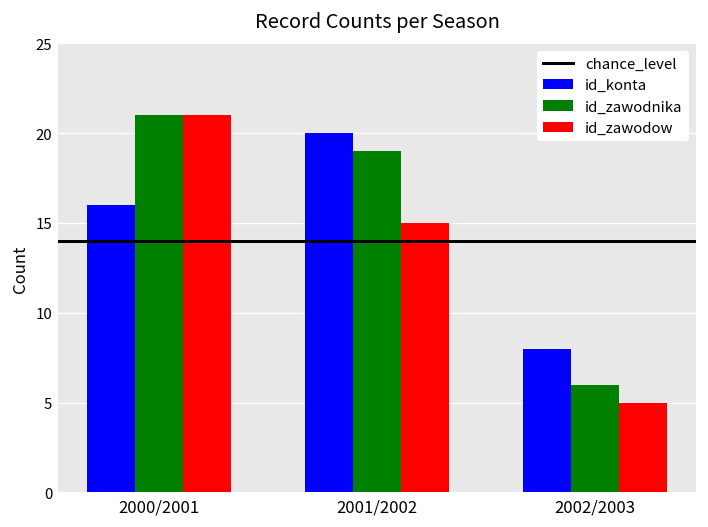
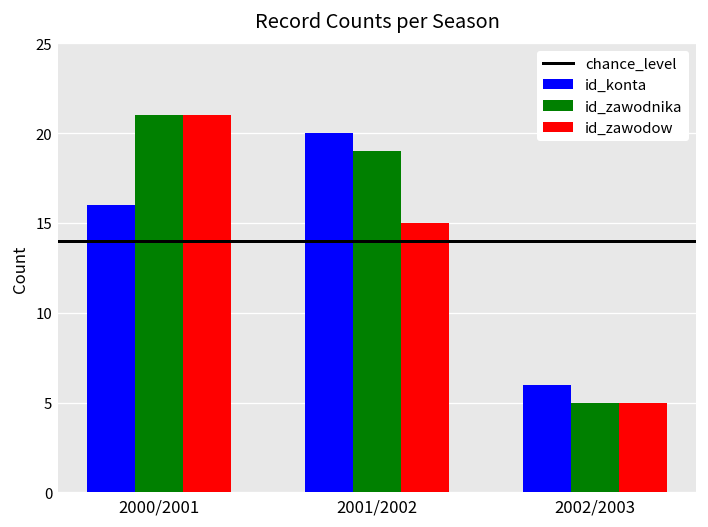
id_konta, 2002/2003: 8 -> 6
id_zawodnika, 2002/2003: 6 -> 5
